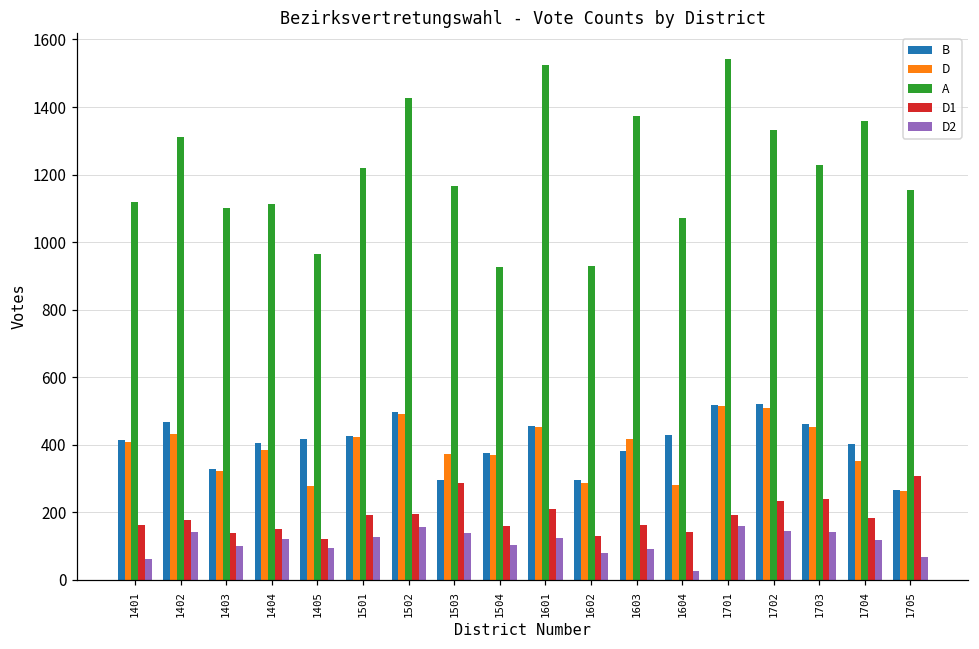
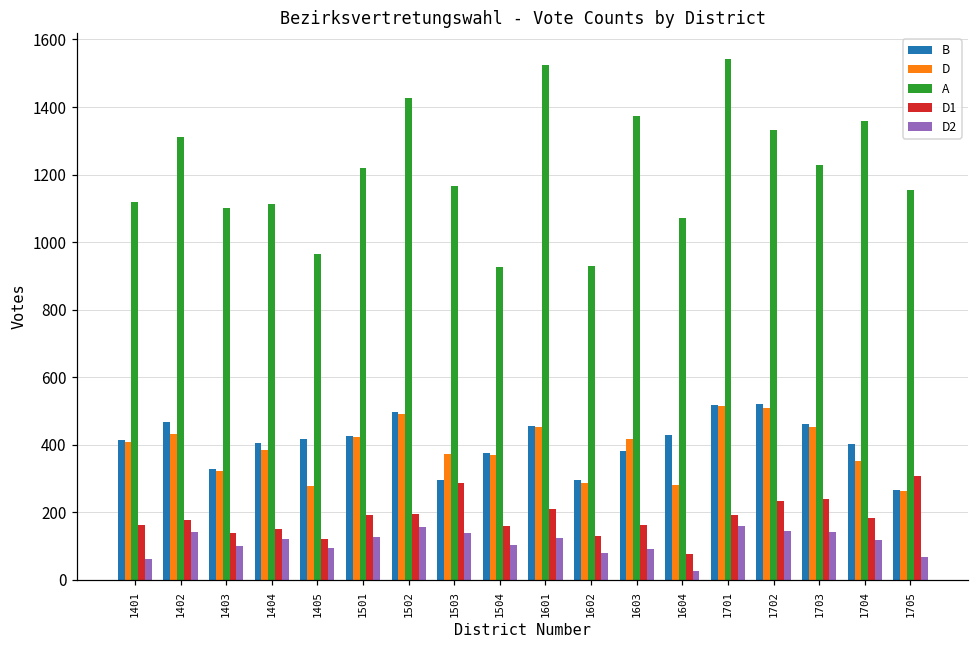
D1, 1604: 140 -> 80
